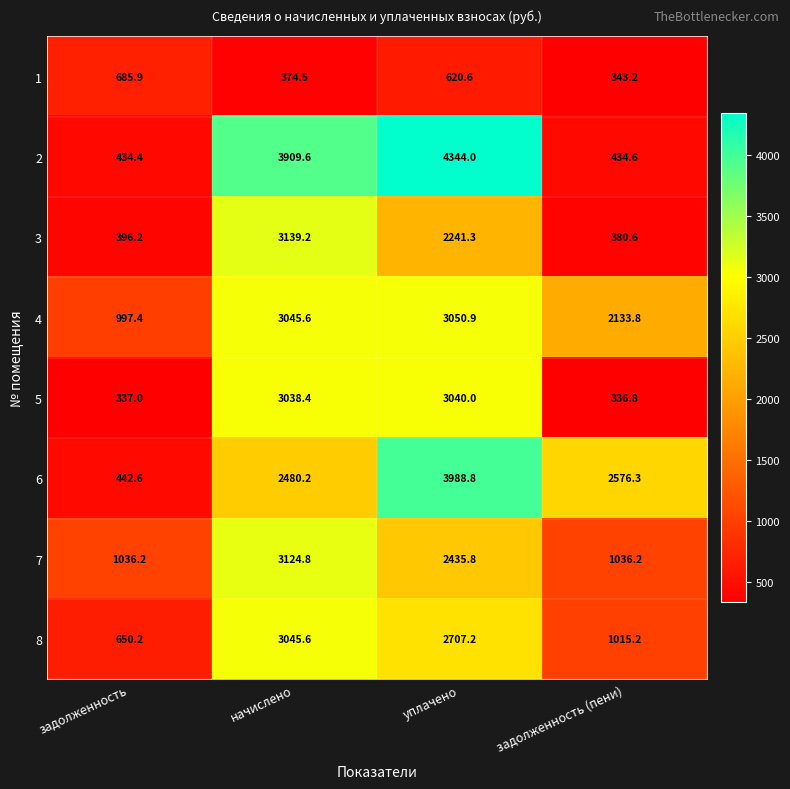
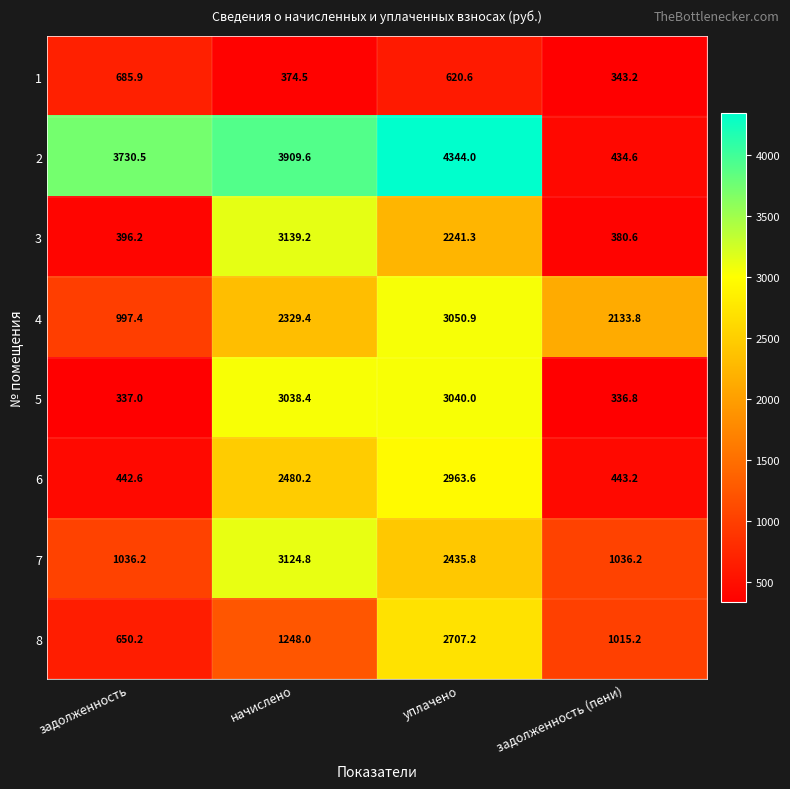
2, задолженность: 434.4 -> 3730.5
4, начислено: 3045.6 -> 2329.4
6, уплачено: 3988.8 -> 2963.6
6, задолженность (пени): 2576.3 -> 443.2
8, начислено: 3045.6 -> 1248.0
